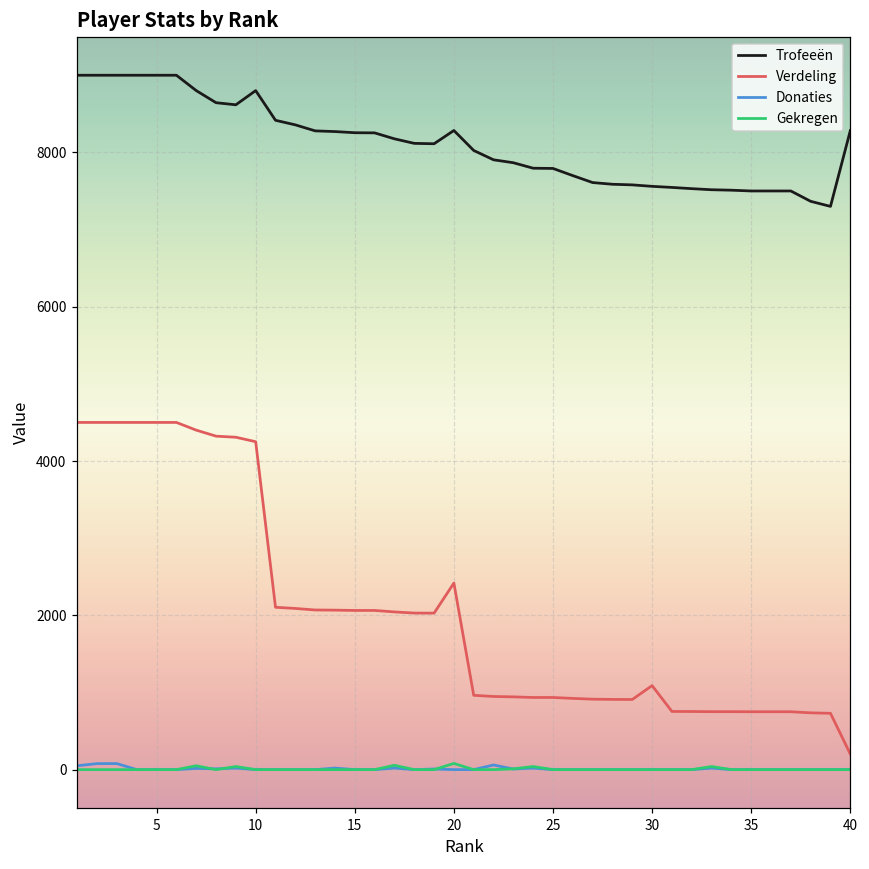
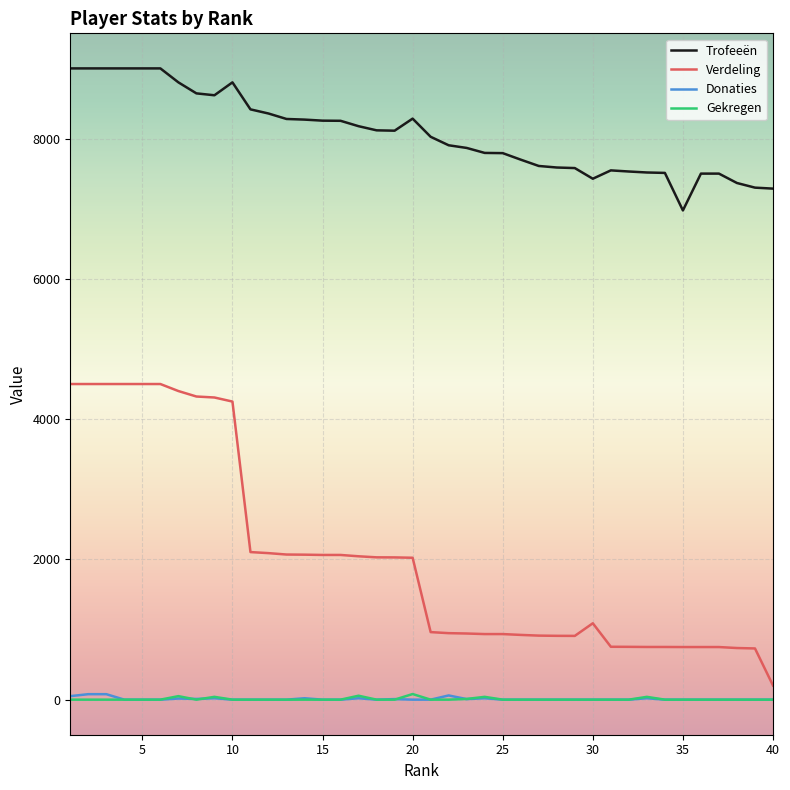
Verdeling, 20: 2400 -> 2000
Trofeeën, 30: 7600 -> 7400
Trofeeën, 35: 7500 -> 7000
Trofeeën, 40: 8300 -> 7300
